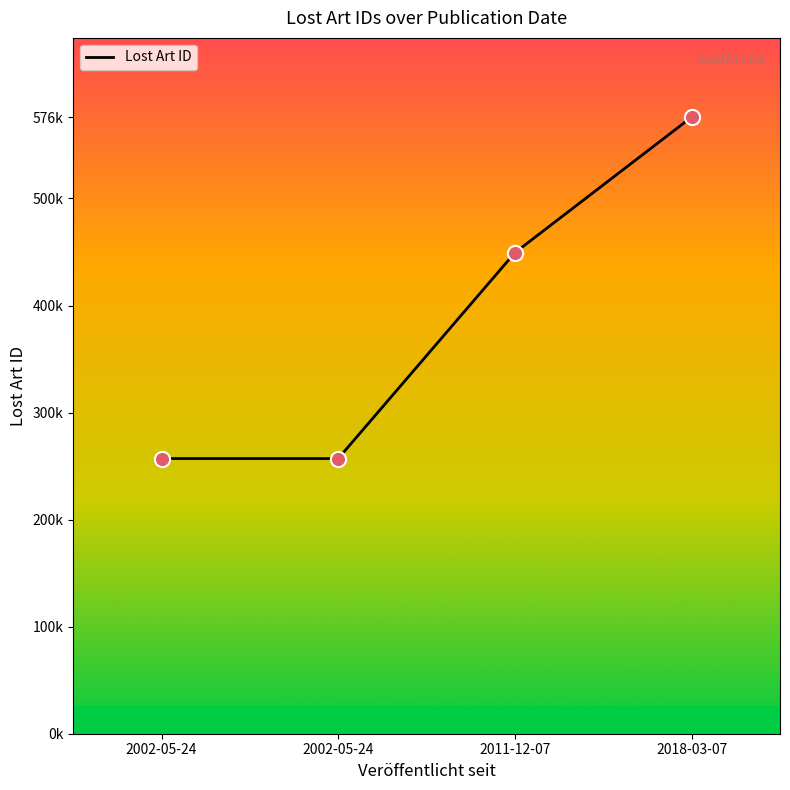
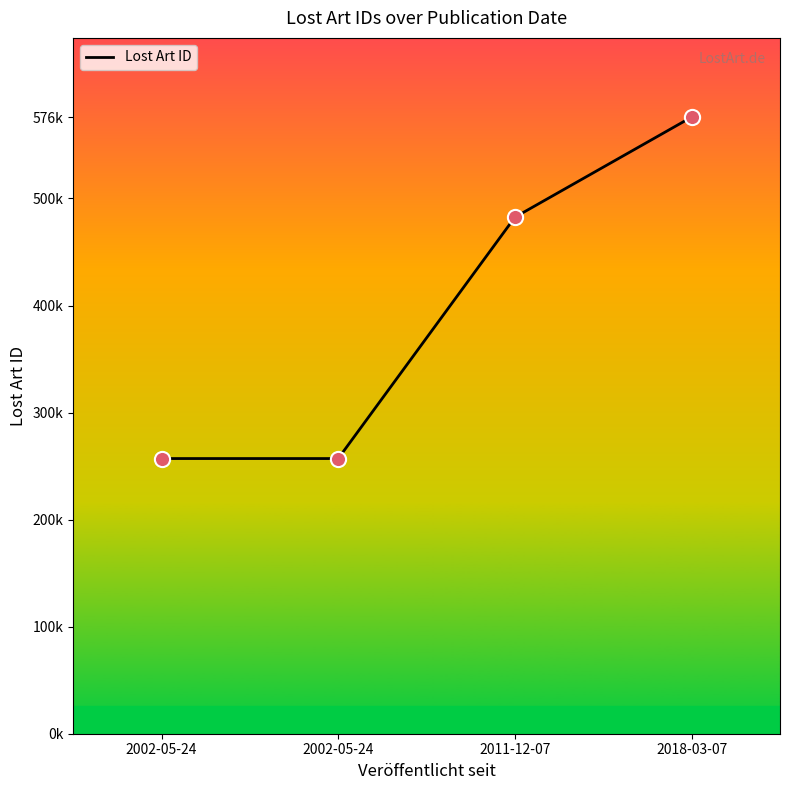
2011-12-07: 449000 -> 482000
